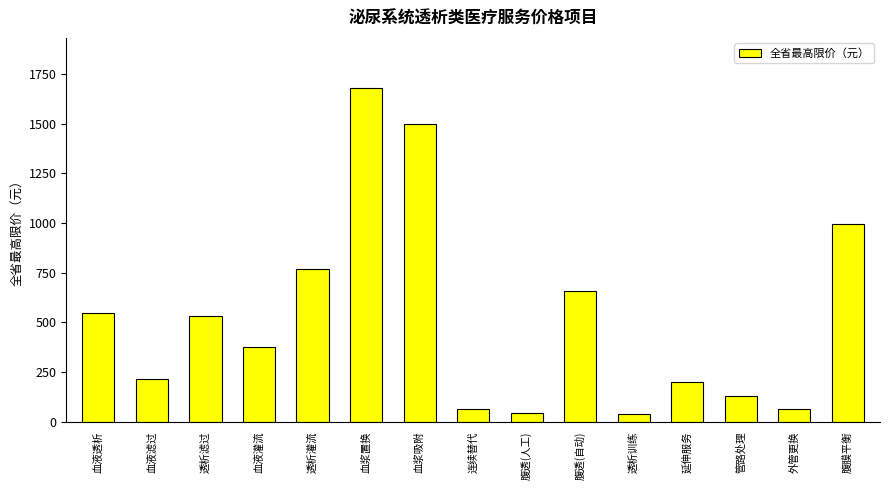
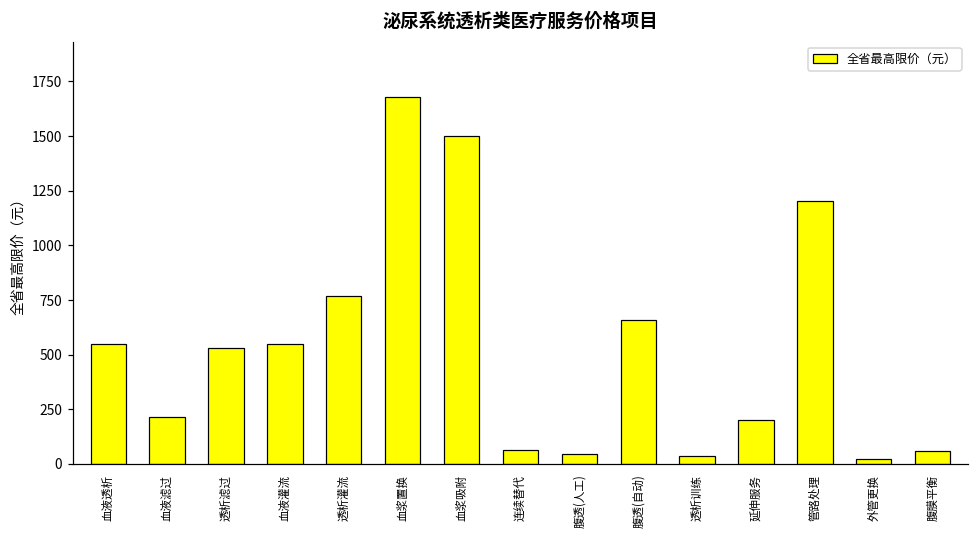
血液灌流: 380 -> 550
管路处理: 130 -> 1200
外管更换: 60 -> 20
腹膜平衡: 1000 -> 60
